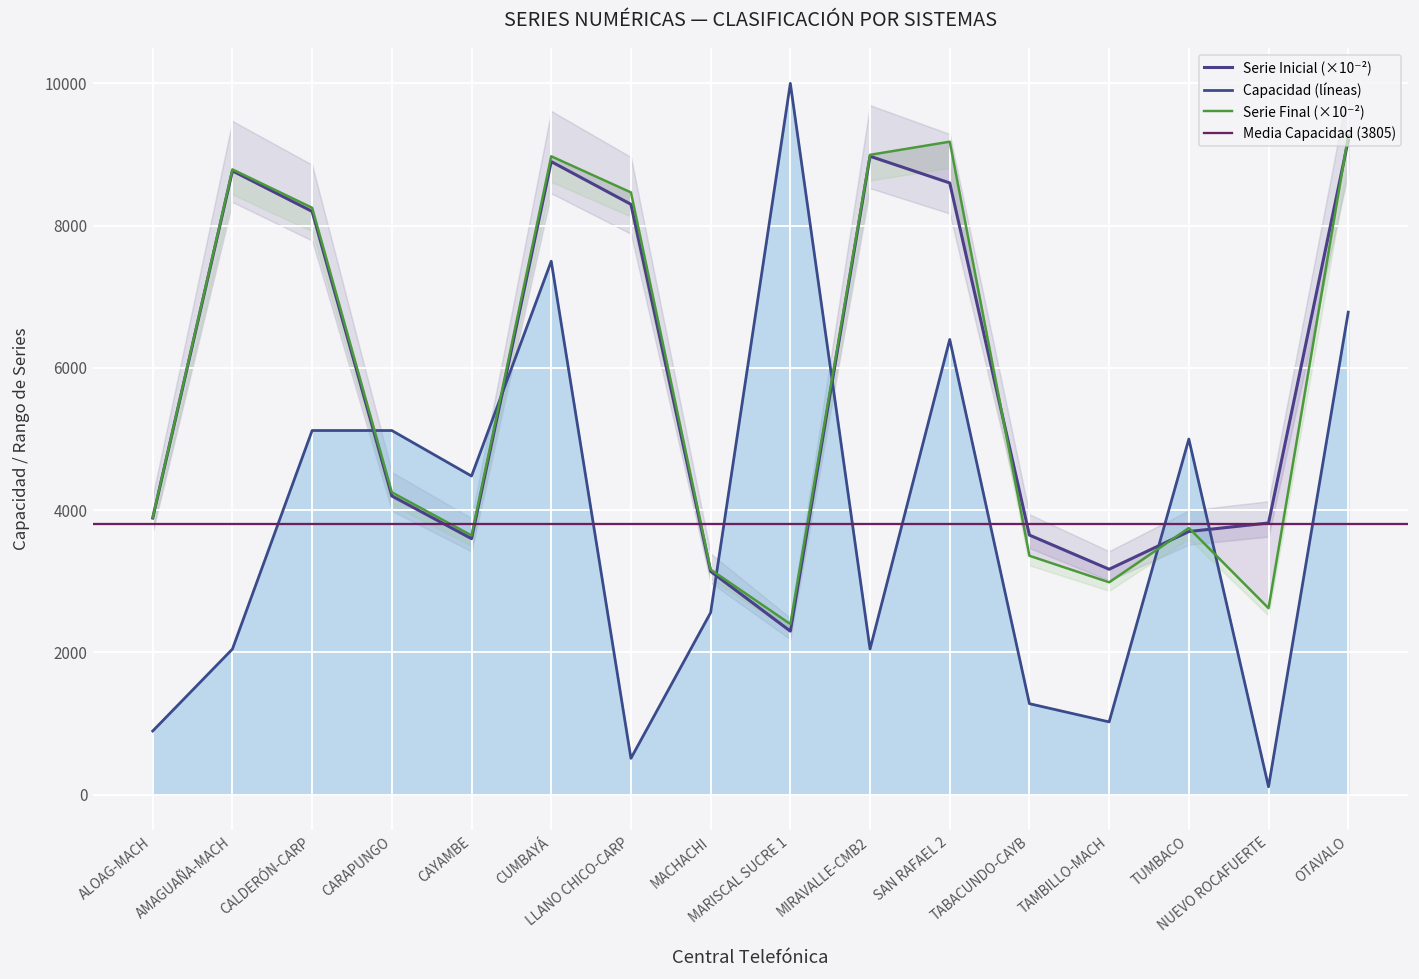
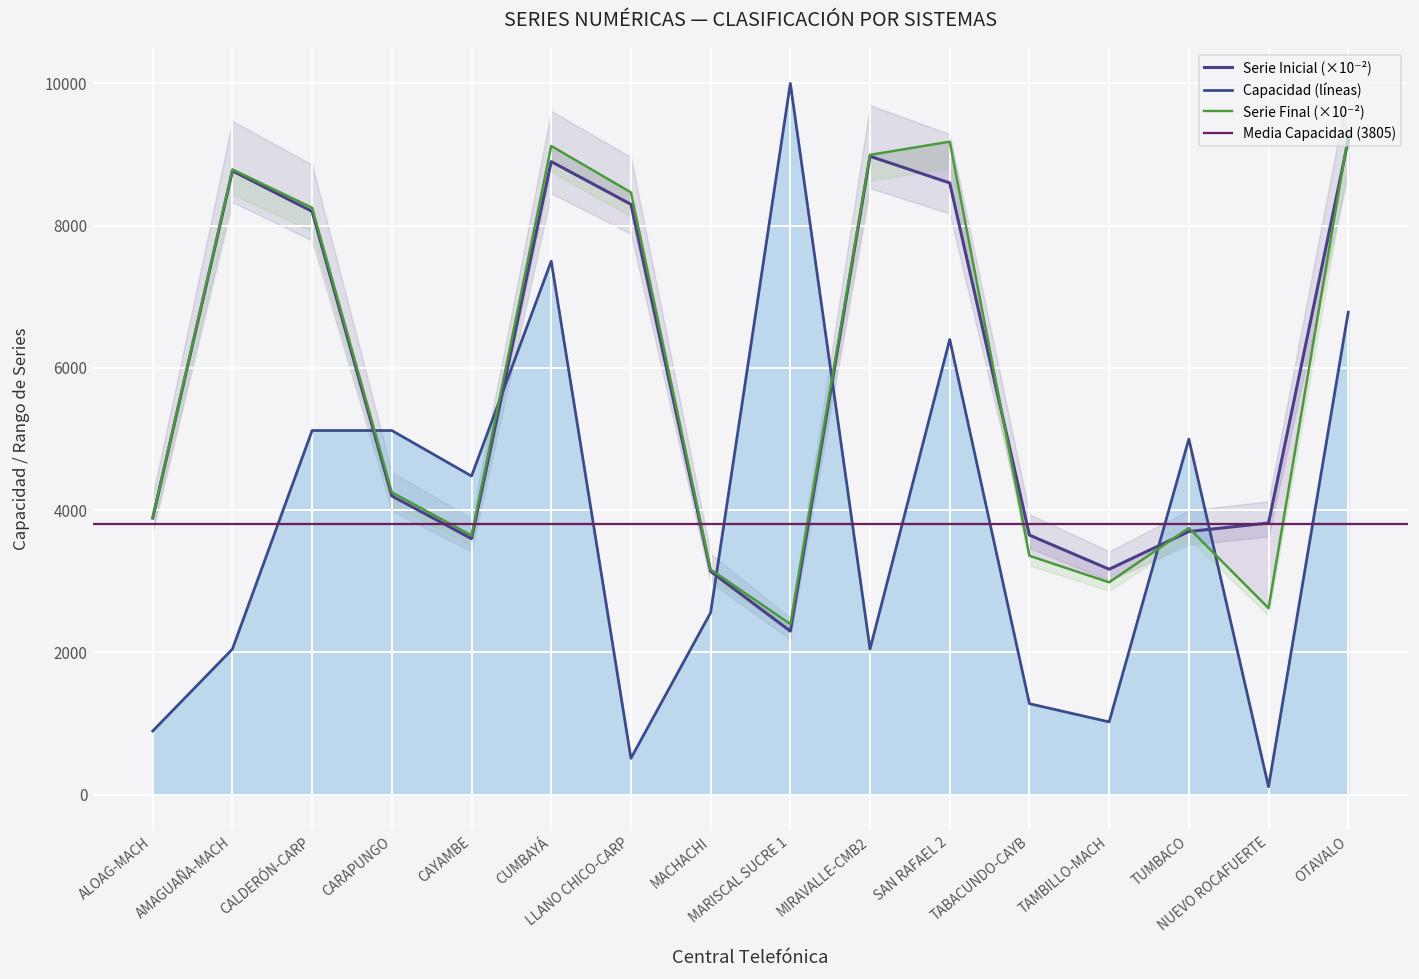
Serie Final (×10⁻²), CUMBAYÁ: 9000 -> 9100
